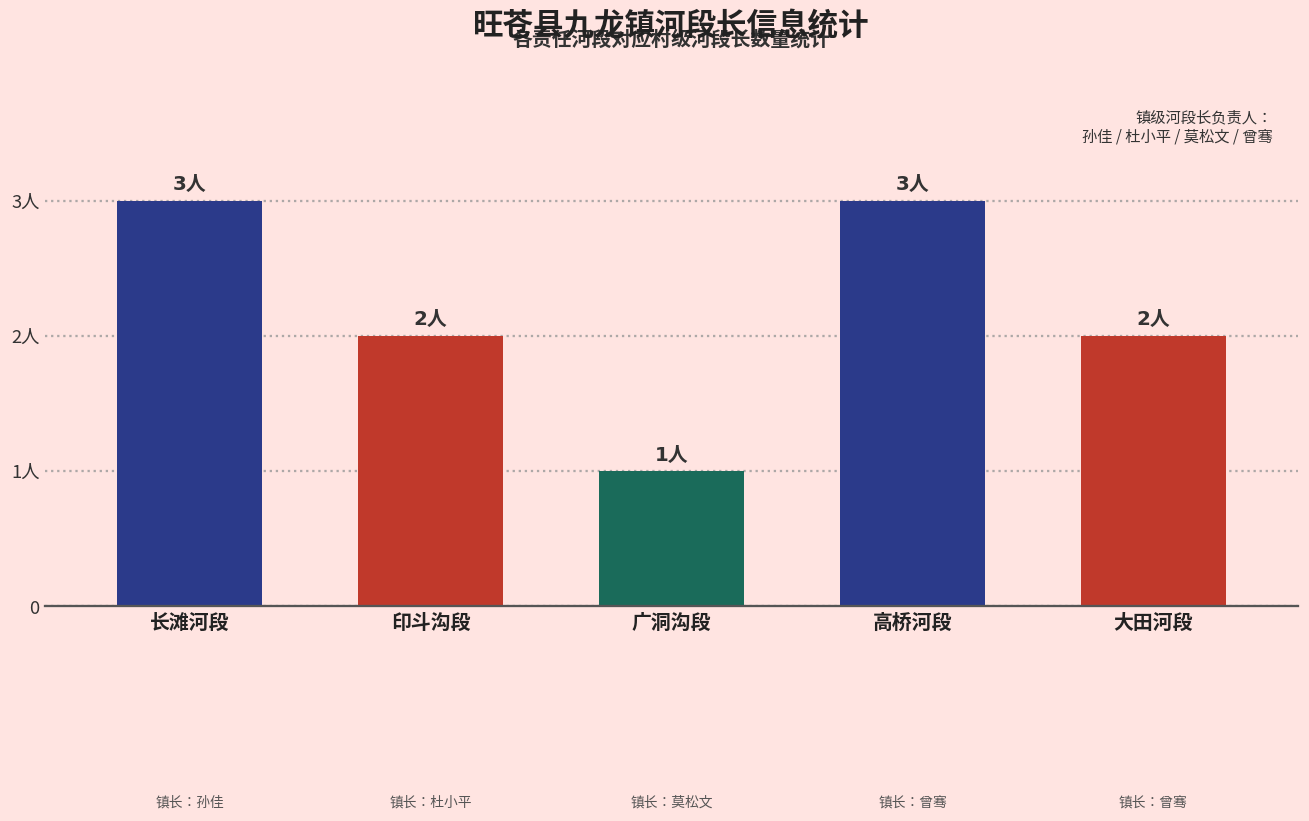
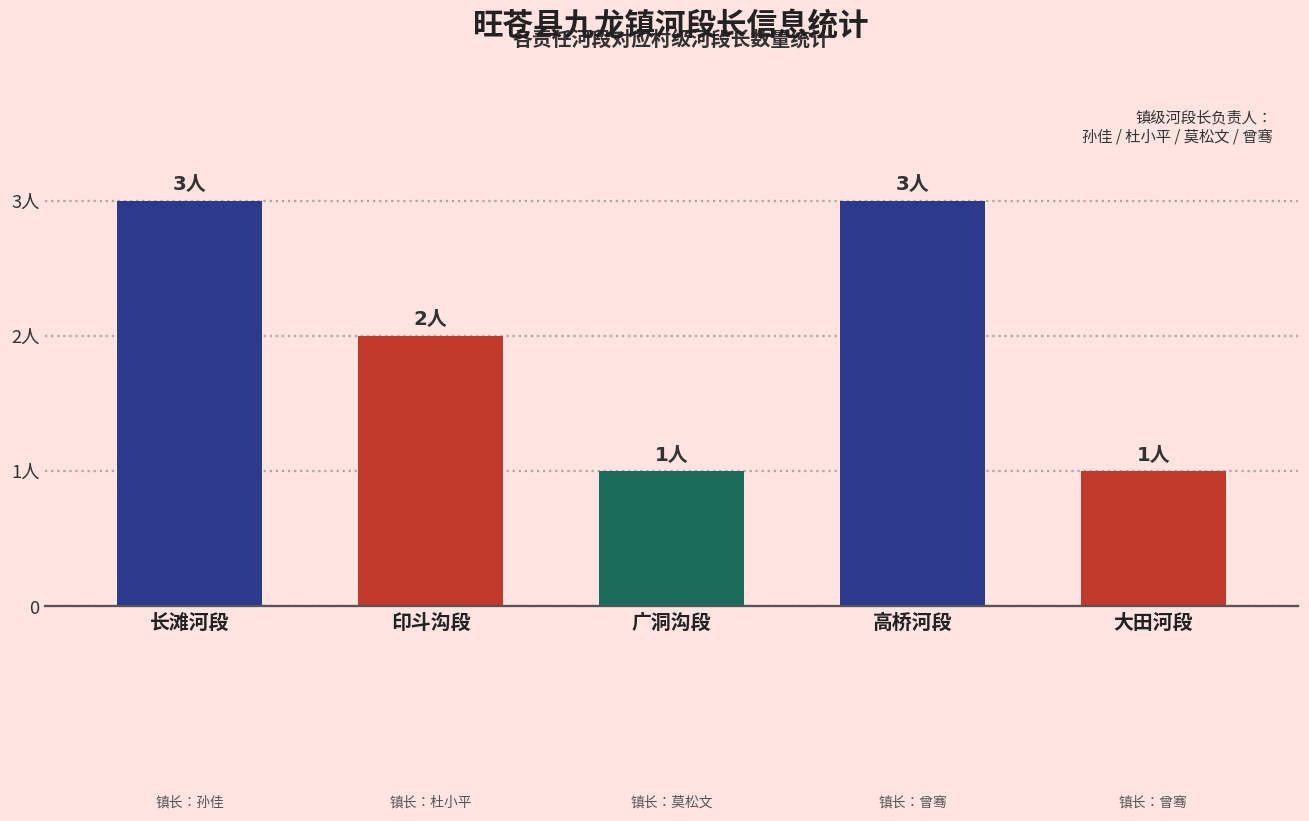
大田河段: 2人 -> 1人
